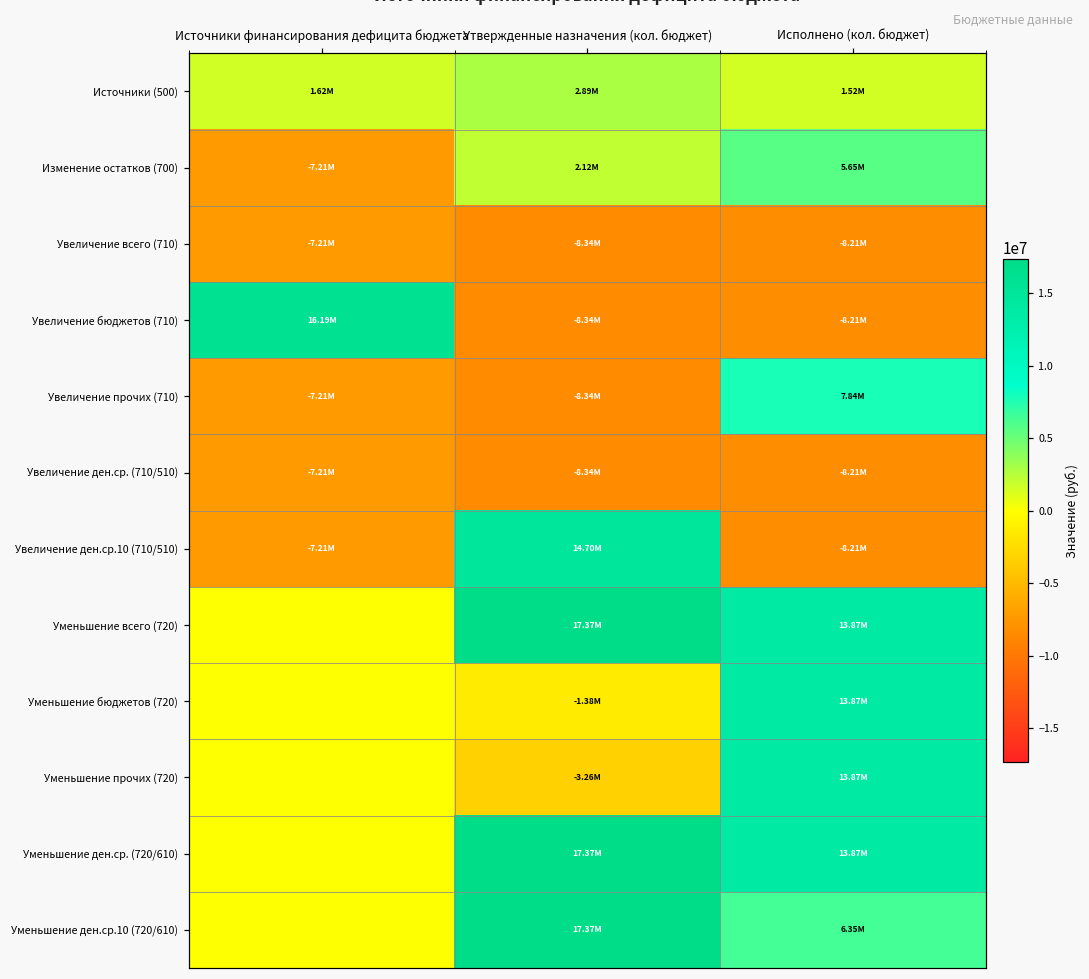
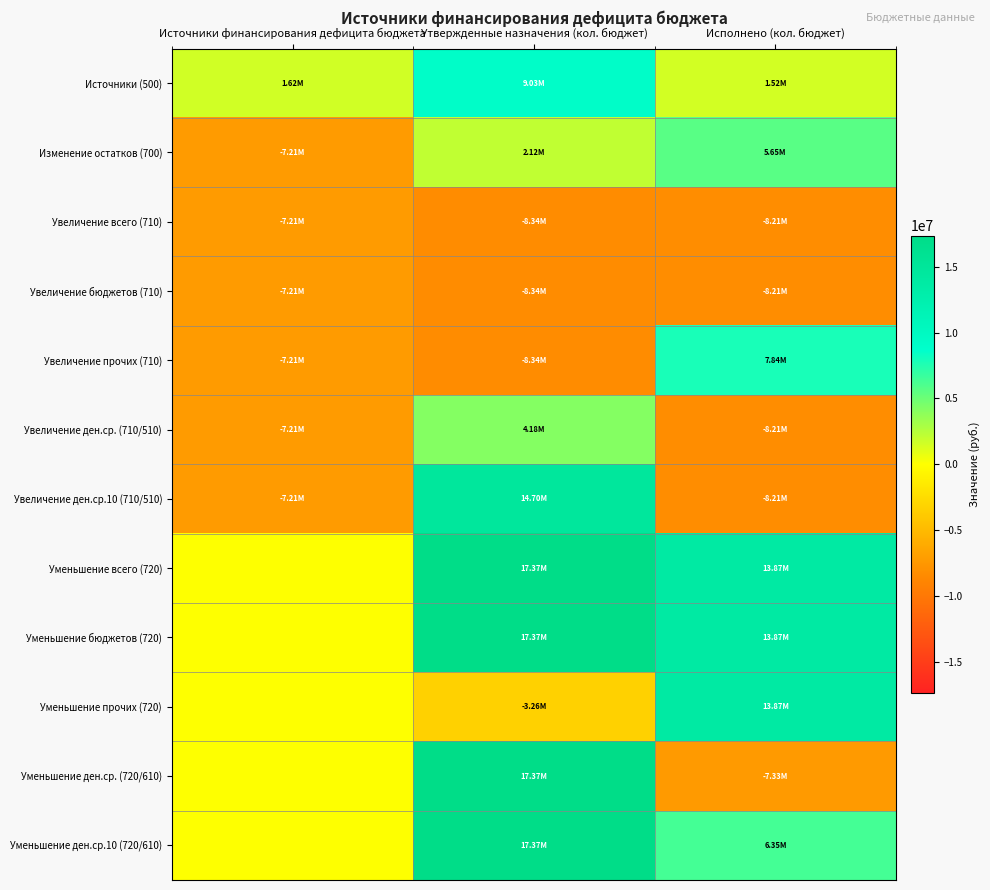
Источники (500), Утвержденные назначения (кол. бюджет): 2.89M -> 9.03M
Увеличение бюджетов (710), Источники финансирования дефицита бюджета: 16.19M -> -7.21M
Увеличение ден.ср. (710/510), Утвержденные назначения (кол. бюджет): -8.34M -> 4.18M
Уменьшение бюджетов (720), Утвержденные назначения (кол. бюджет): -1.38M -> 17.37M
Уменьшение ден.ср. (720/610), Исполнено (кол. бюджет): 13.87M -> -7.33M
